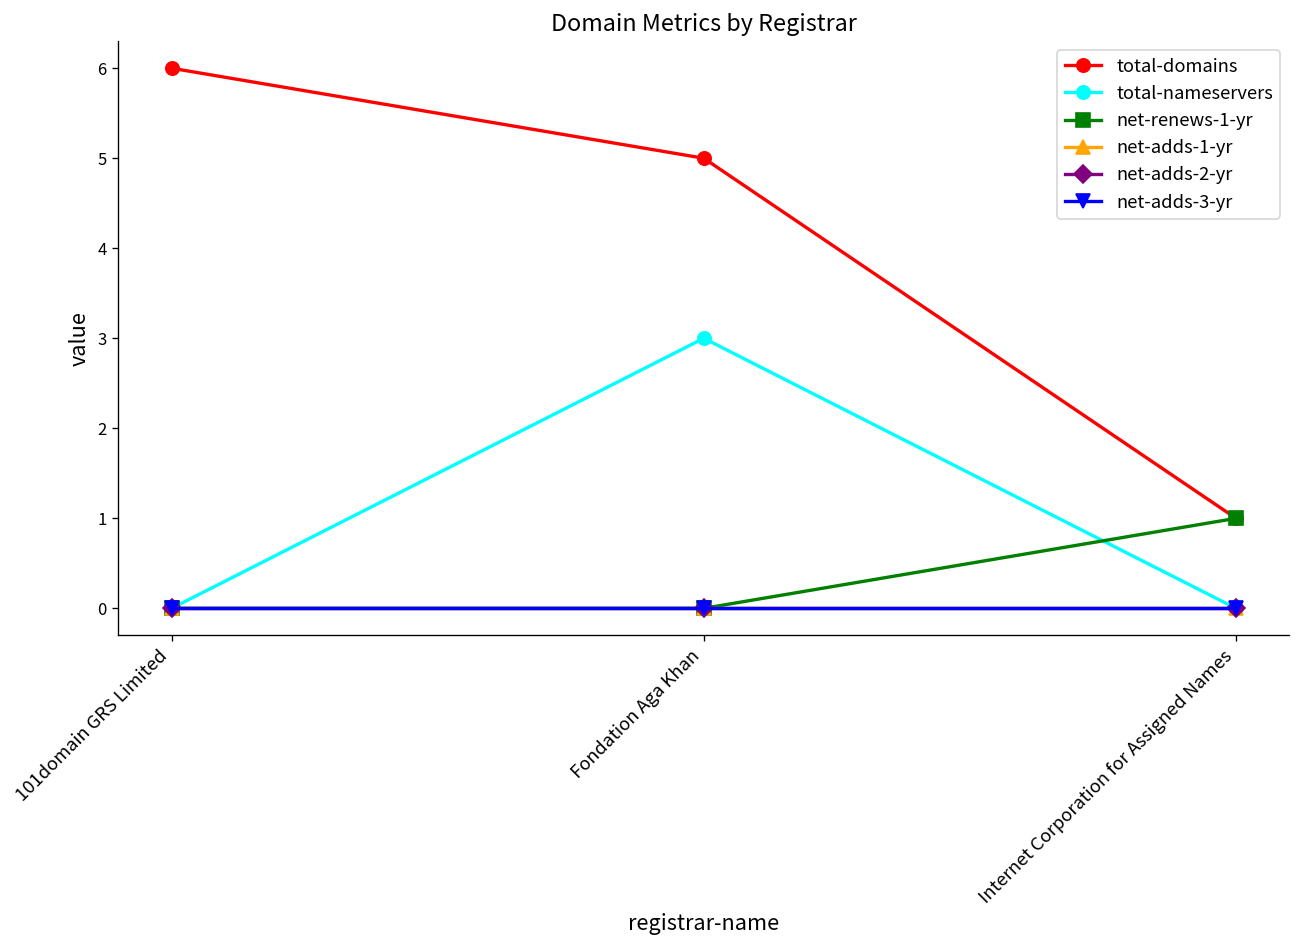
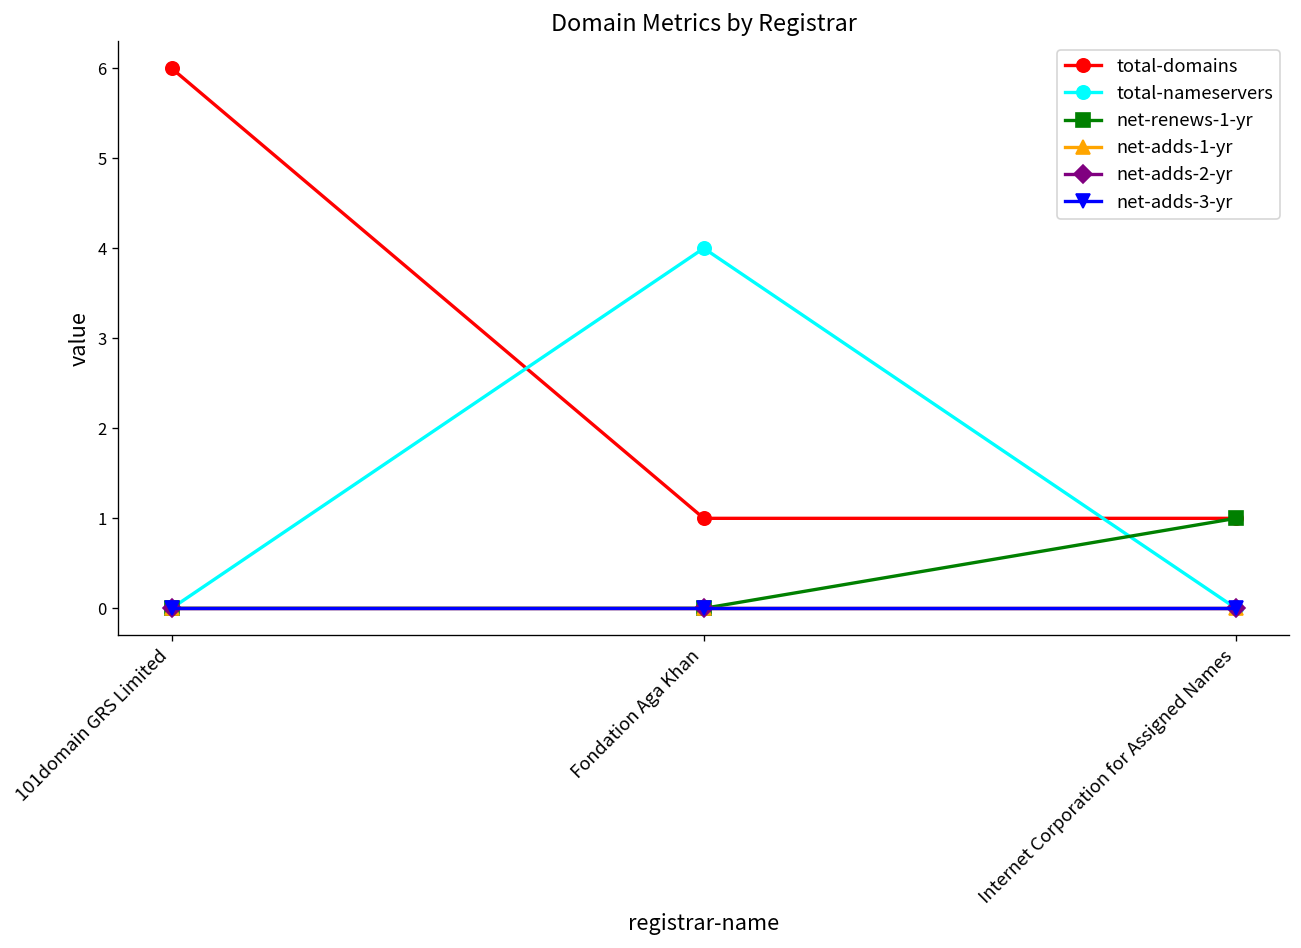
total-domains, Fondation Aga Khan: 5 -> 1
total-nameservers, Fondation Aga Khan: 3 -> 4
